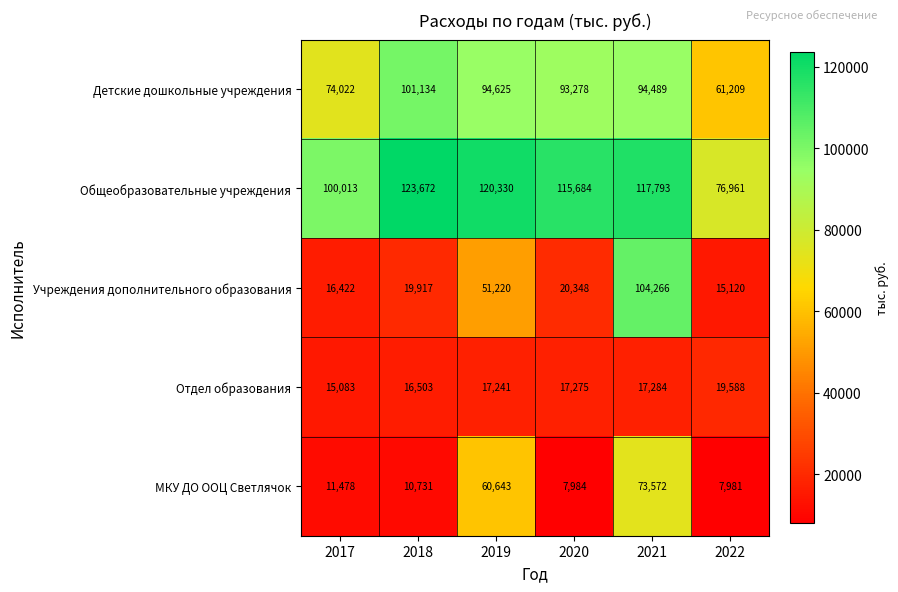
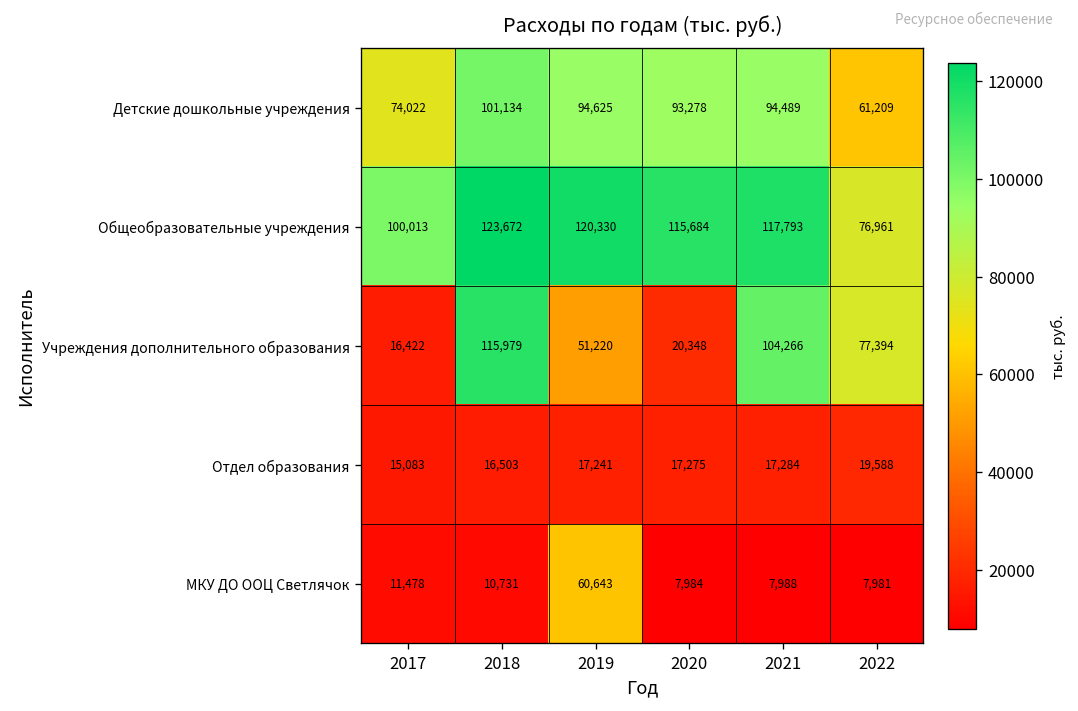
Учреждения дополнительного образования, 2018: 19,917 -> 115,979
Учреждения дополнительного образования, 2022: 15,120 -> 77,394
МКУ ДО ООЦ Светлячок, 2021: 73,572 -> 7,988
